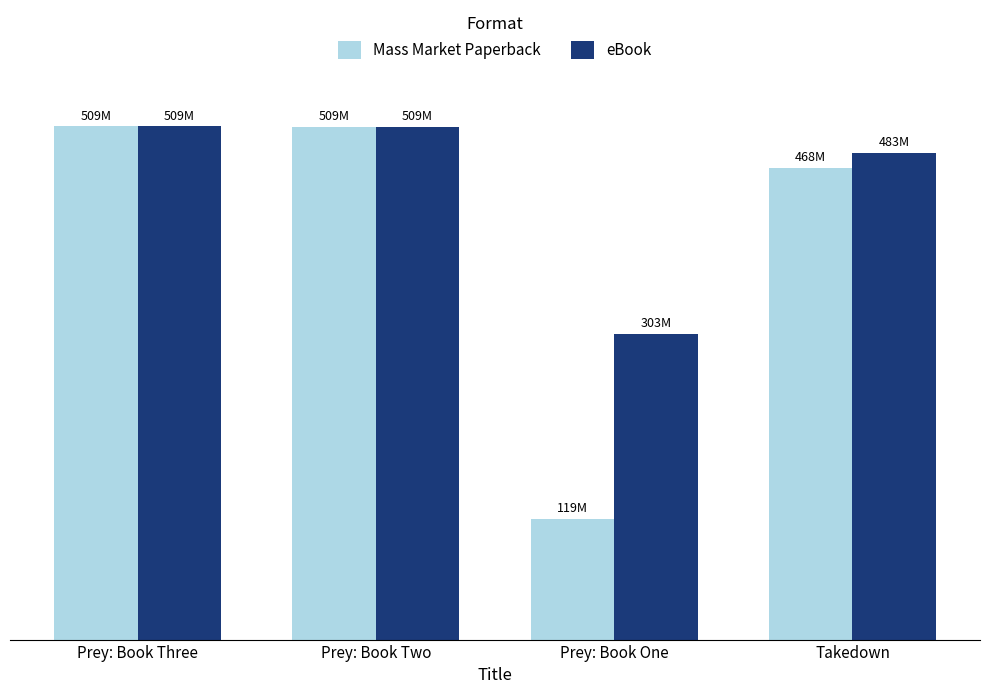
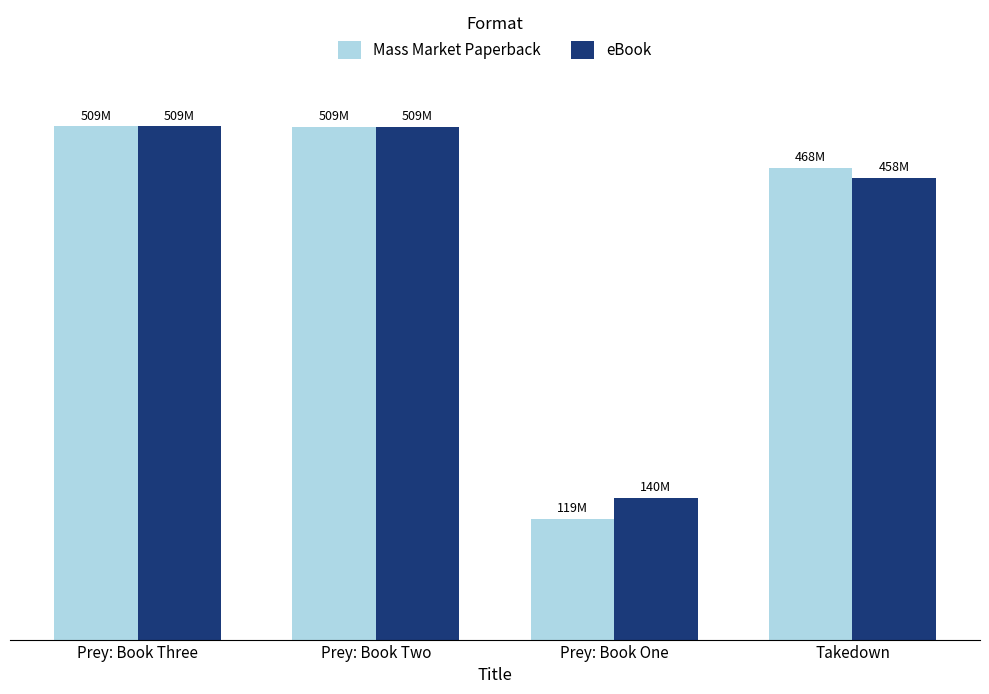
eBook, Prey: Book One: 303M -> 140M
eBook, Takedown: 483M -> 458M
